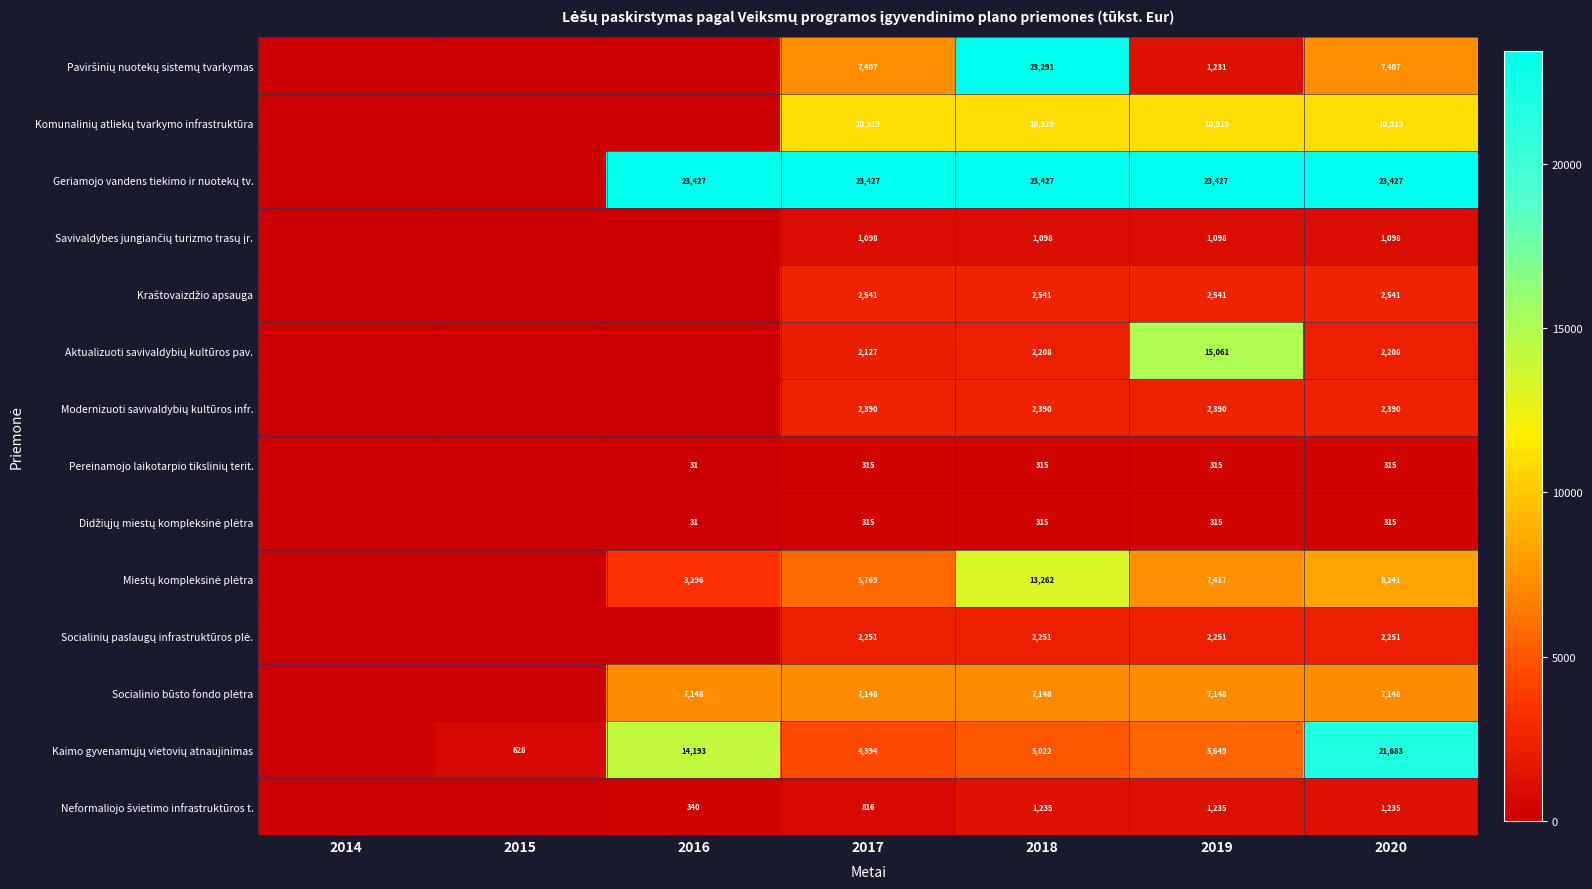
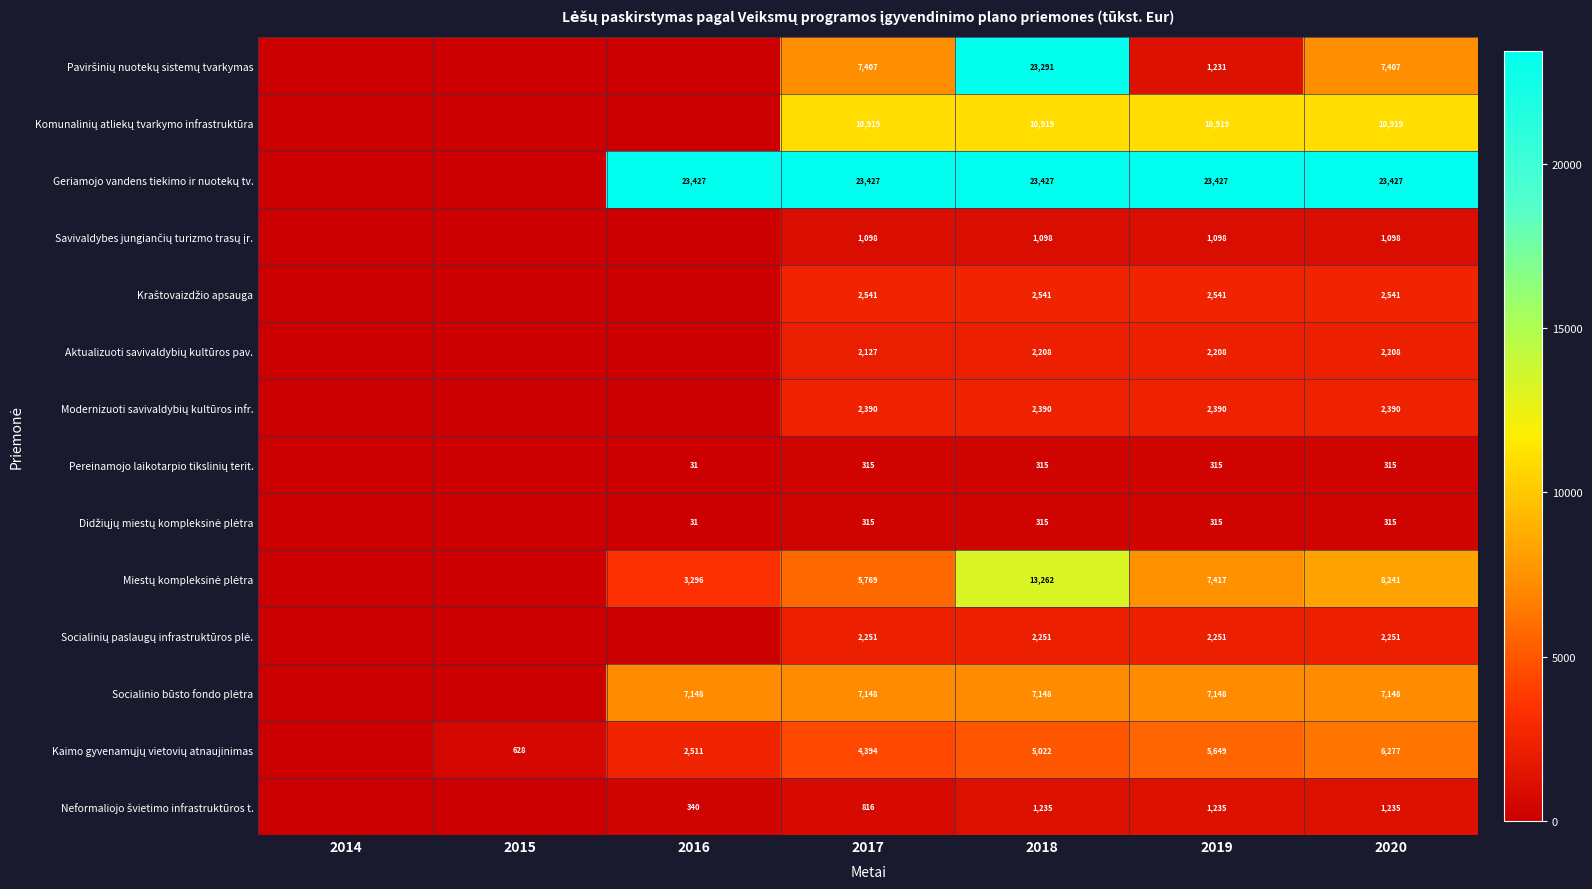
Aktualizuoti savivaldybių kultūros pav., 2019: 15,061 -> 2,208
Kaimo gyvenamųjų vietovių atnaujinimas, 2016: 14,193 -> 2,511
Kaimo gyvenamųjų vietovių atnaujinimas, 2020: 21,683 -> 6,277
